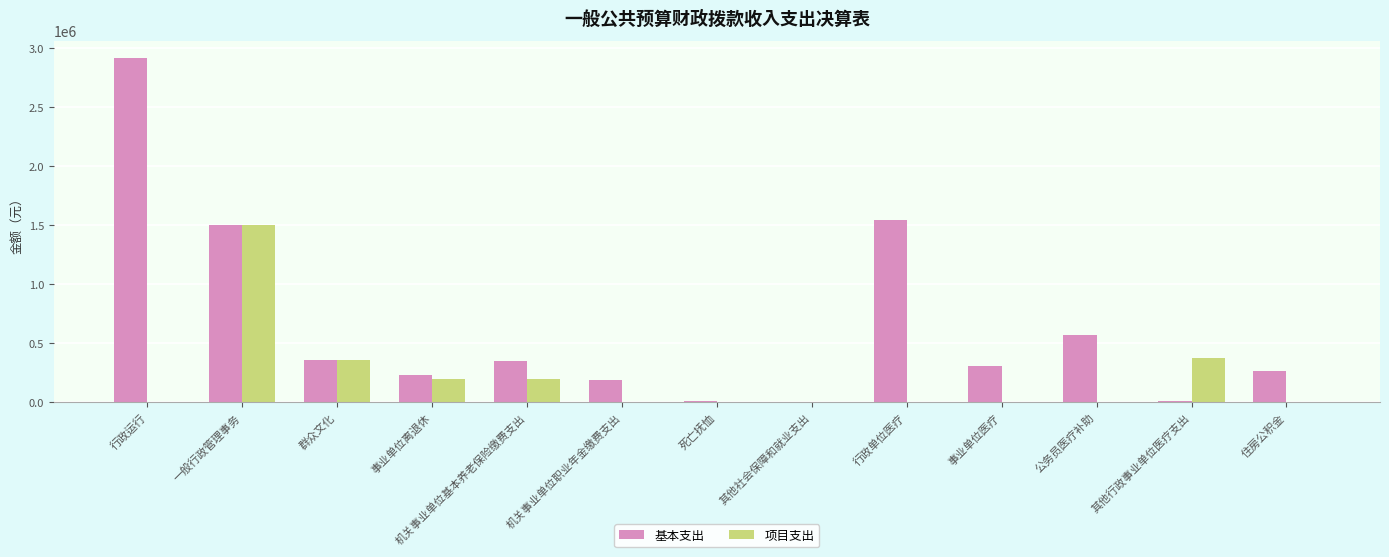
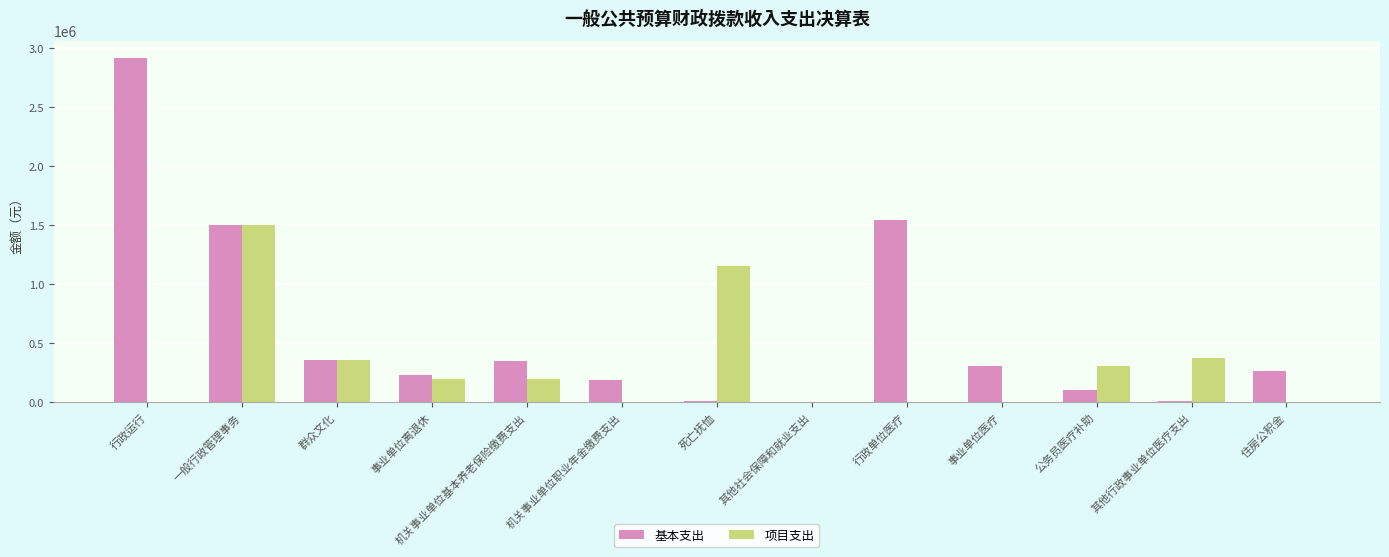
项目支出, 死亡抚恤: 0 -> 1160000
基本支出, 公务员医疗补助: 570000 -> 100000
项目支出, 公务员医疗补助: 0 -> 310000
